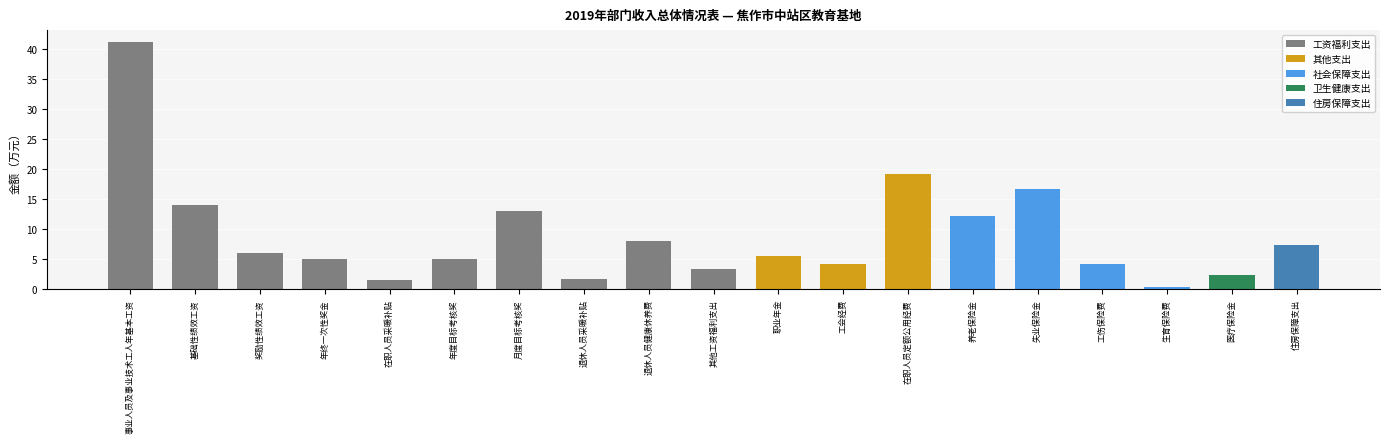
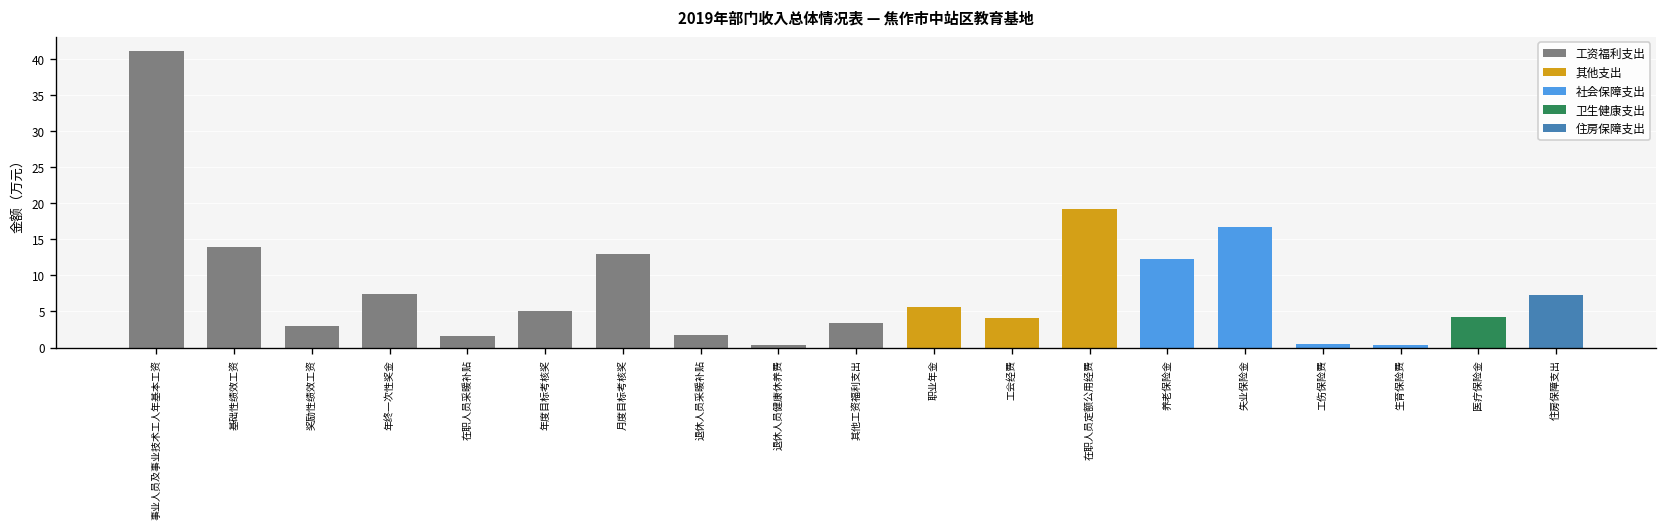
奖励性绩效工资: 6 -> 3
年终一次性奖金: 5 -> 7
退休人员健康休养费: 8 -> 0
工伤保险费: 4 -> 0
医疗保险金: 2 -> 4
